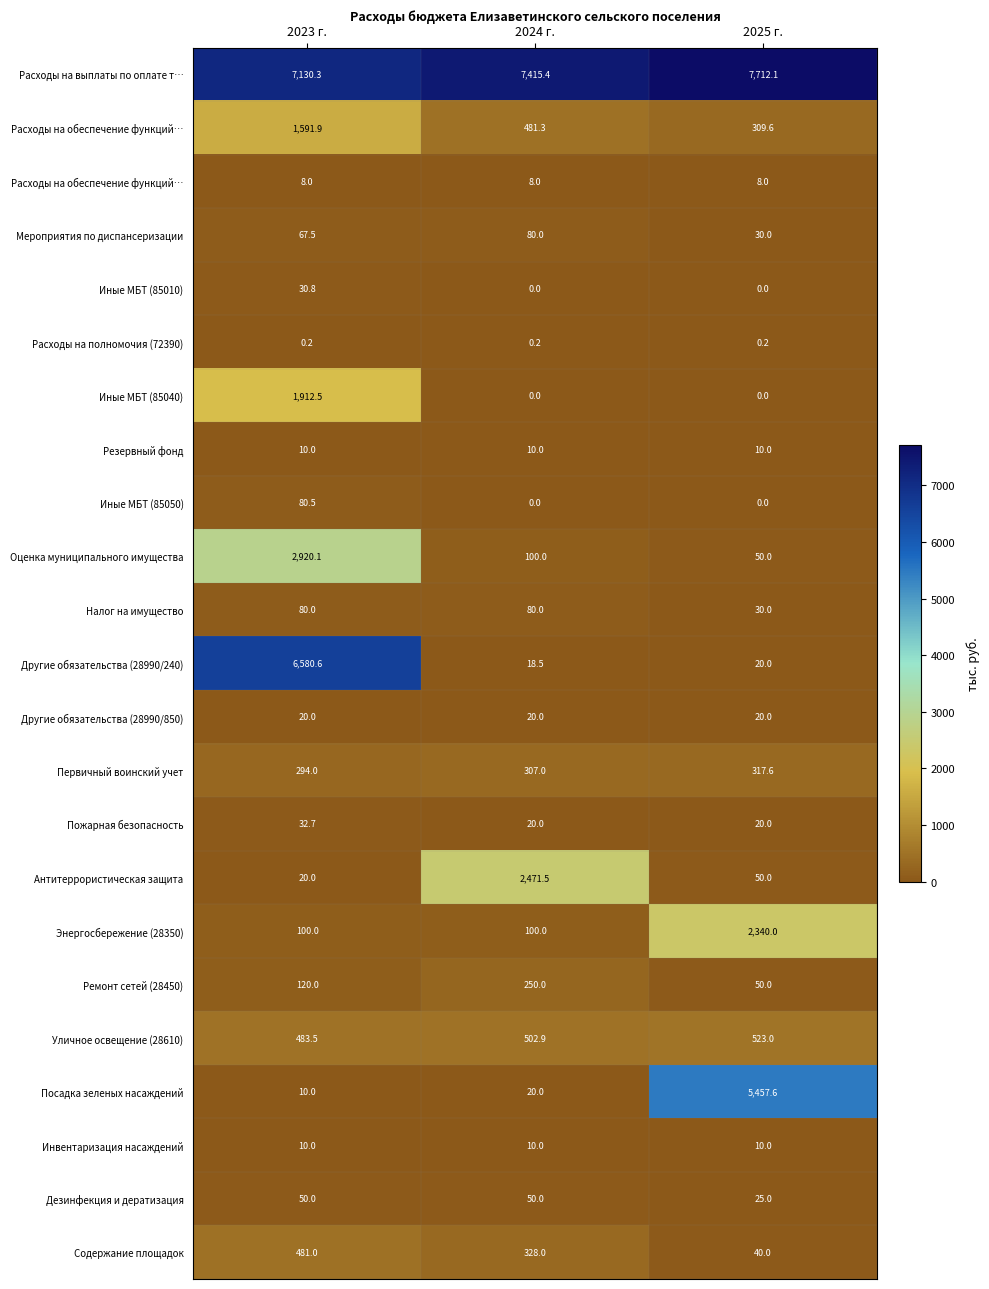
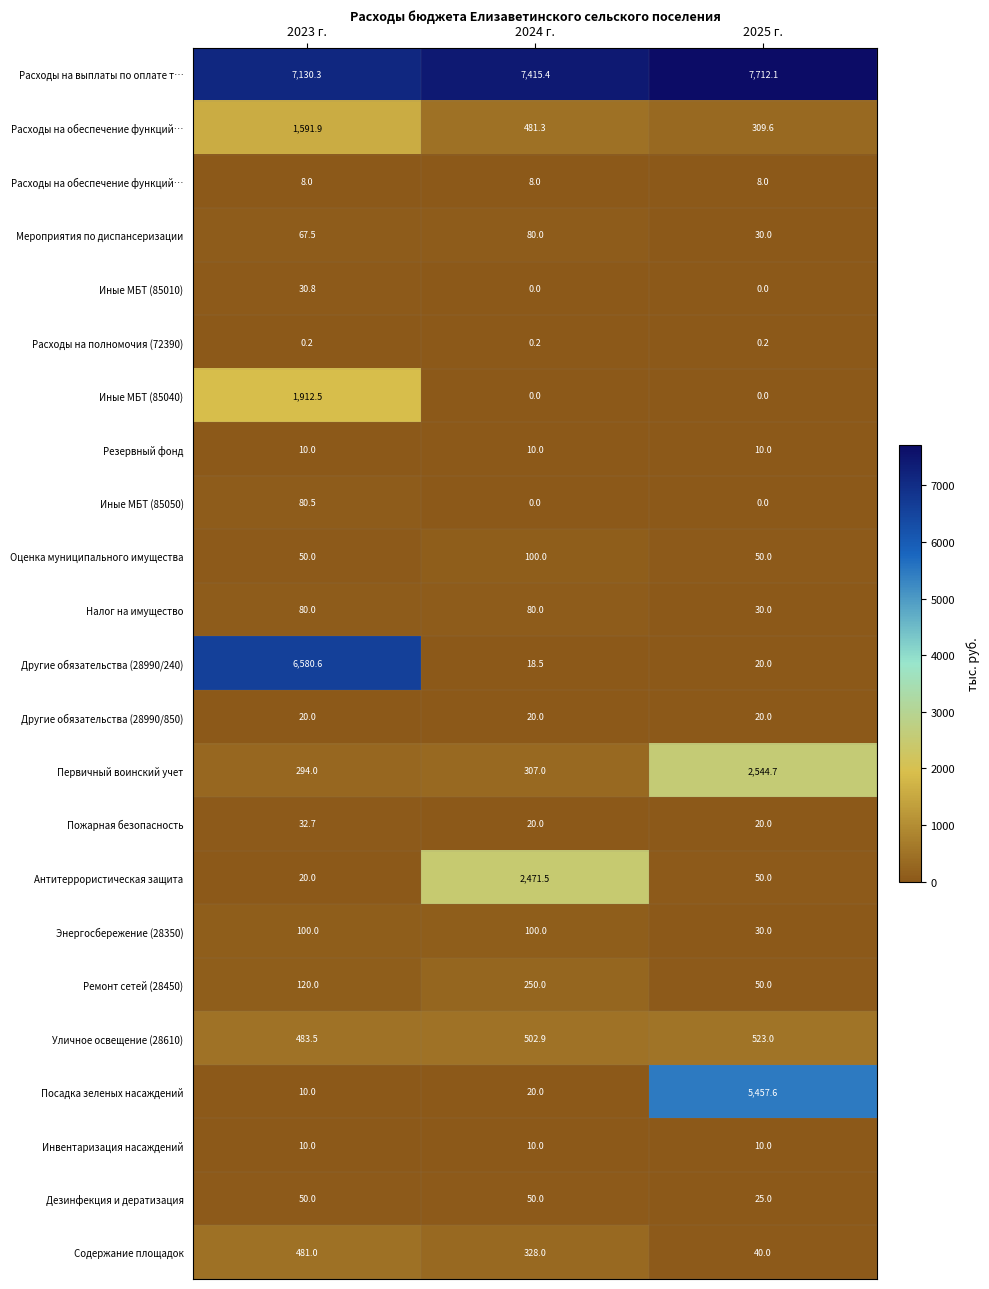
Оценка муниципального имущества, 2023 г.: 2,920.1 -> 50.0
Первичный воинский учет, 2025 г.: 317.6 -> 2,544.7
Энергосбережение (28350), 2025 г.: 2,340.0 -> 30.0
